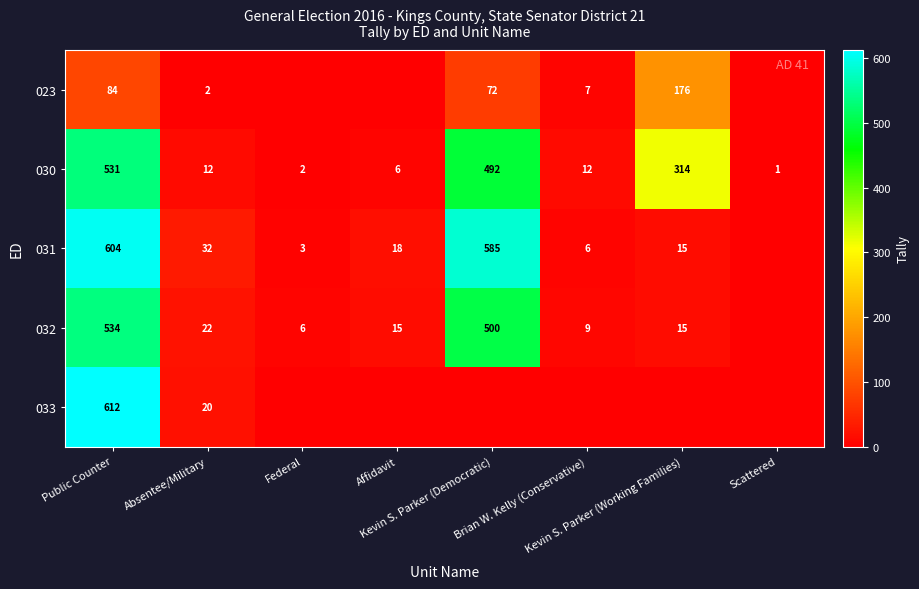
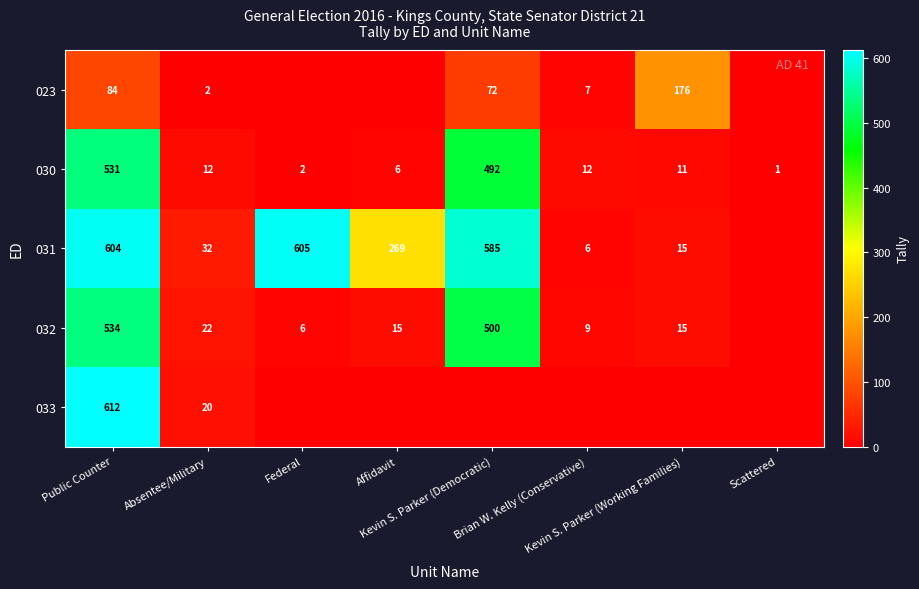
030, Kevin S. Parker (Working Families): 314 -> 11
031, Federal: 3 -> 605
031, Affidavit: 18 -> 269
